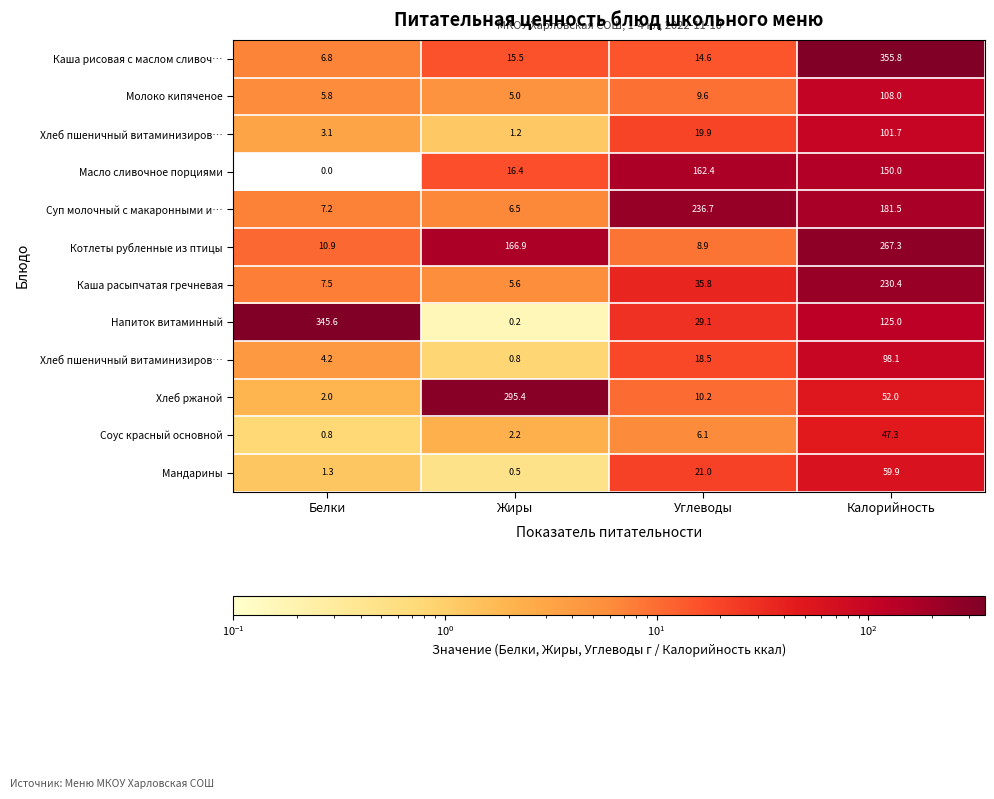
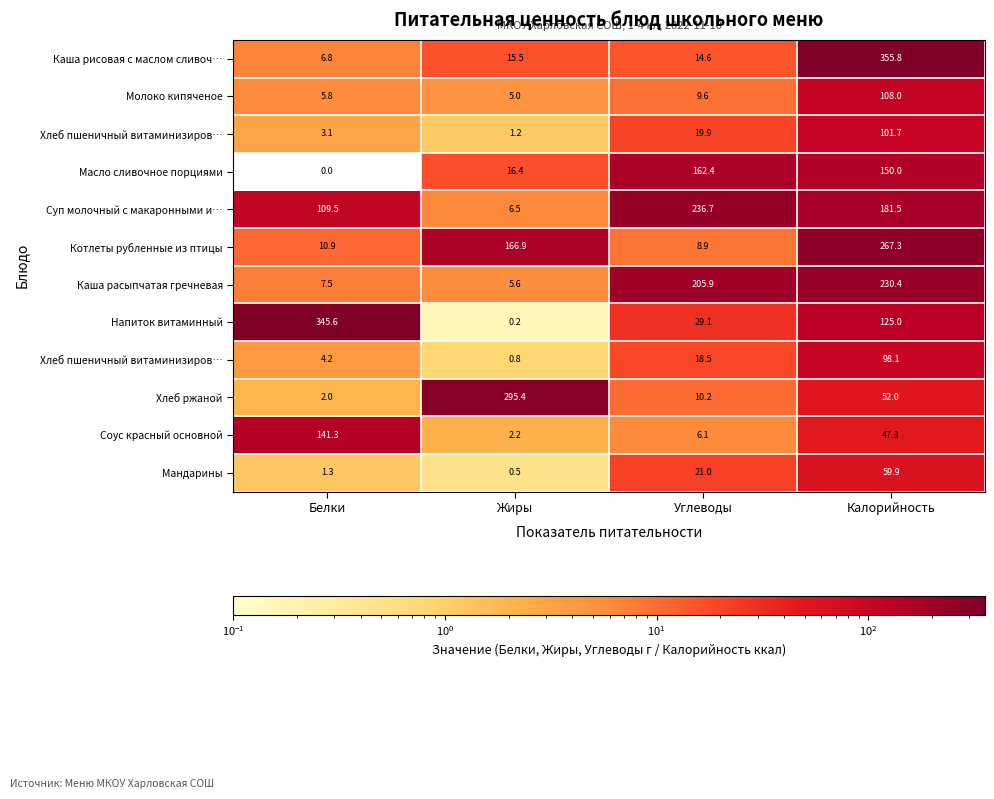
Суп молочный с макаронными и…, Белки: 7.2 -> 109.5
Каша расыпчатая гречневая, Углеводы: 35.8 -> 205.9
Соус красный основной, Белки: 0.8 -> 141.3
